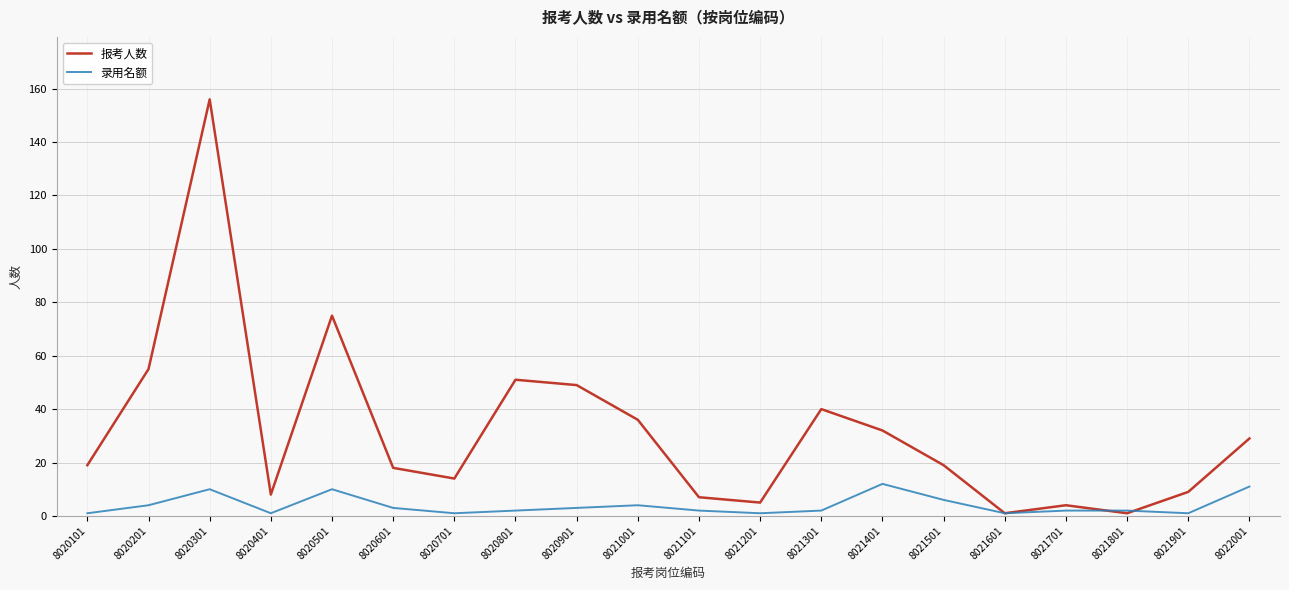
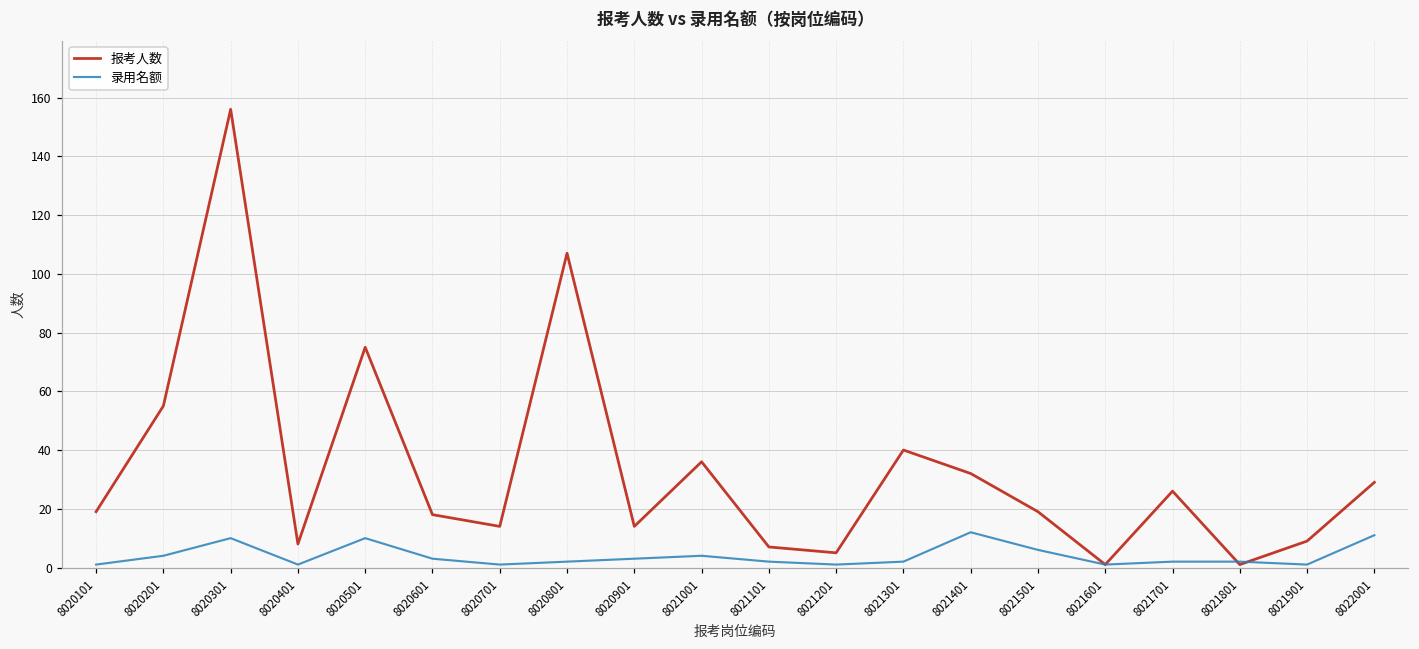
报考人数, 8020801: 51 -> 107
报考人数, 8020901: 49 -> 14
报考人数, 8021701: 4 -> 26
